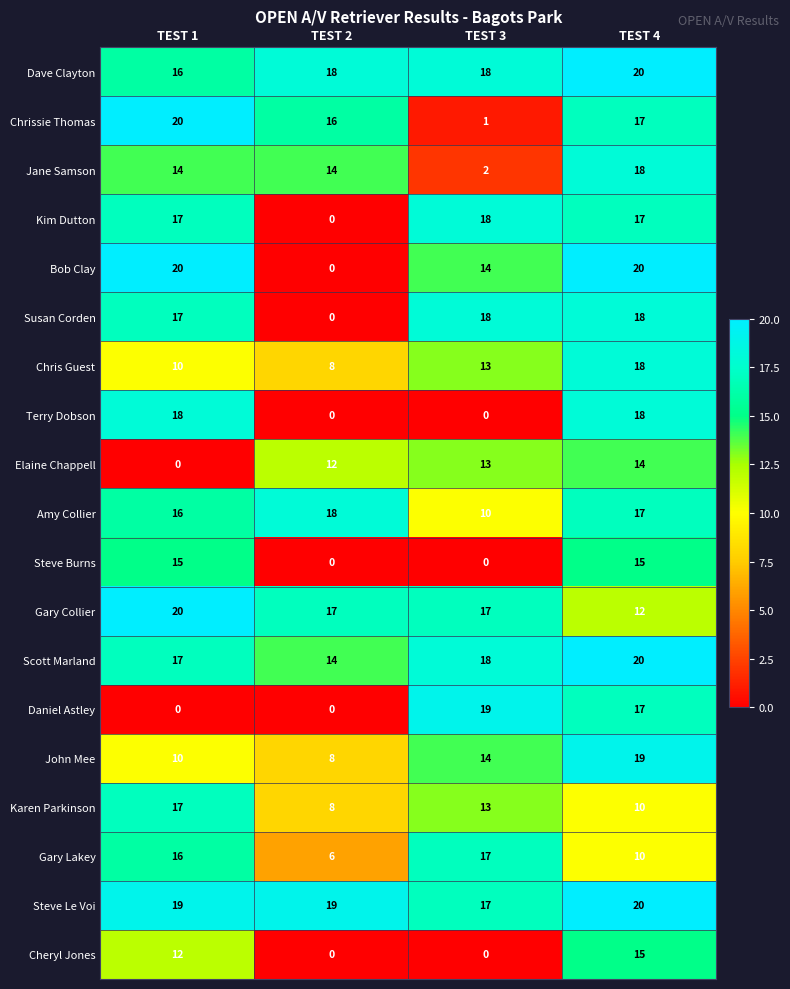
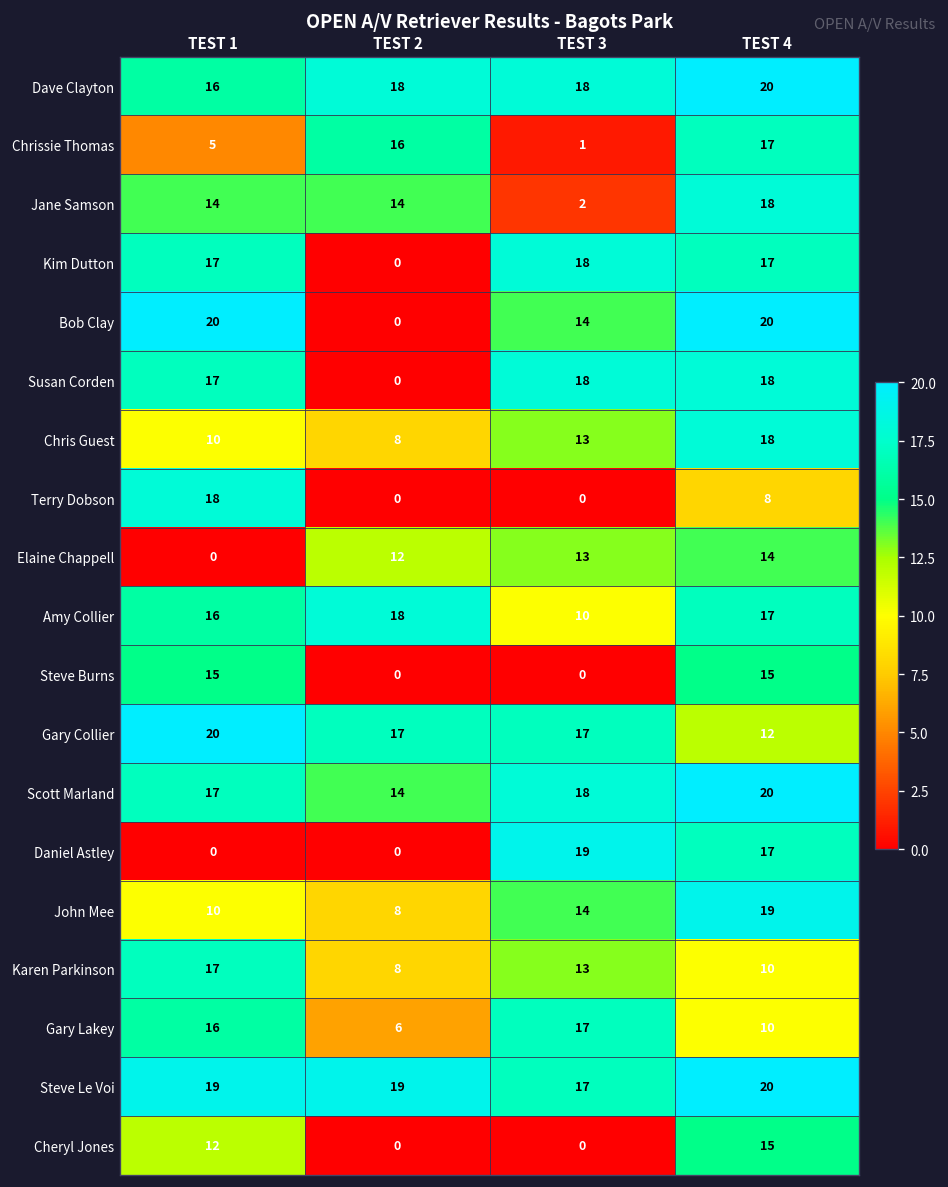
Chrissie Thomas, TEST 1: 20 -> 5
Terry Dobson, TEST 4: 18 -> 8
